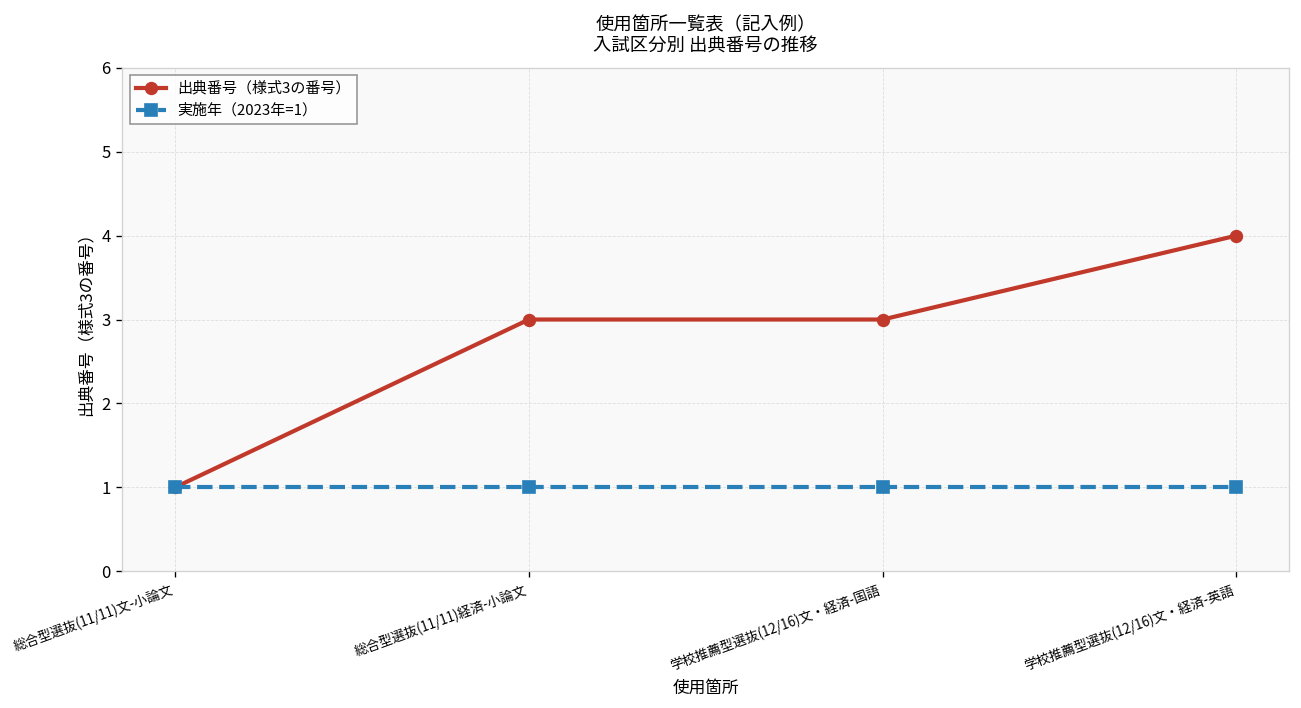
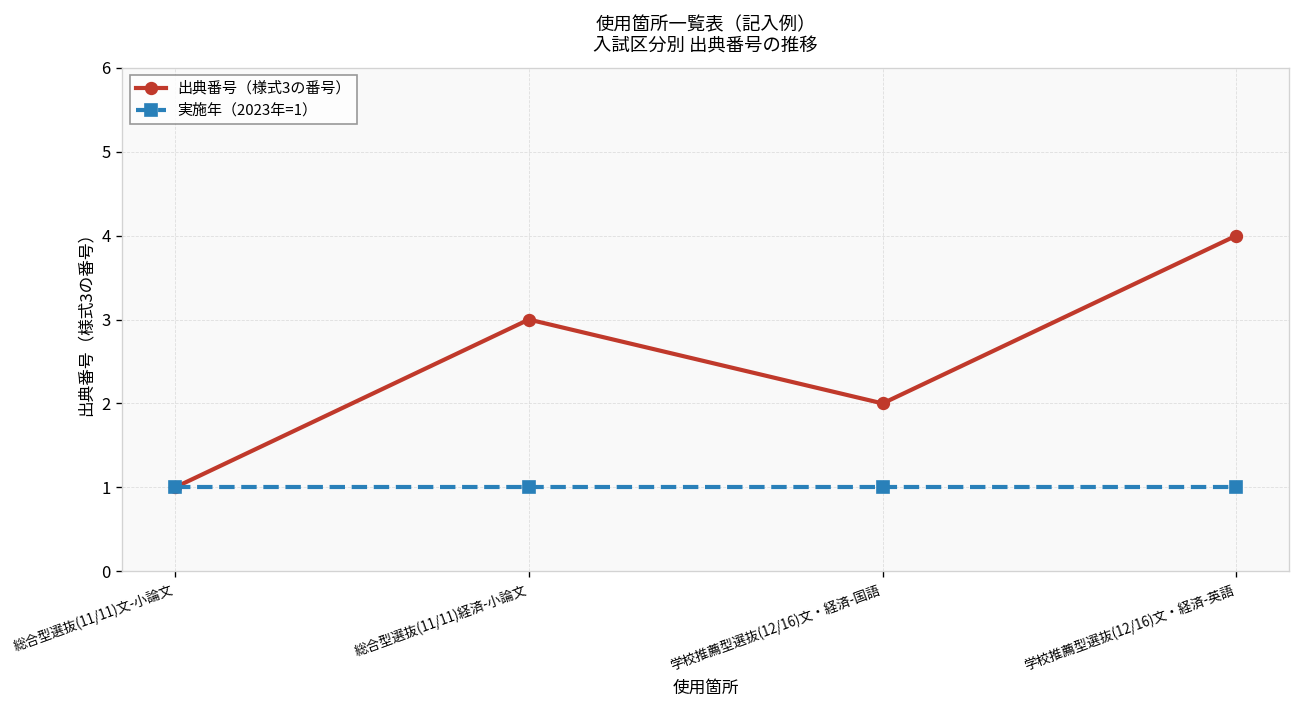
出典番号（様式3の番号）, 学校推薦型選抜(12/16)文・経済-国語: 3 -> 2
